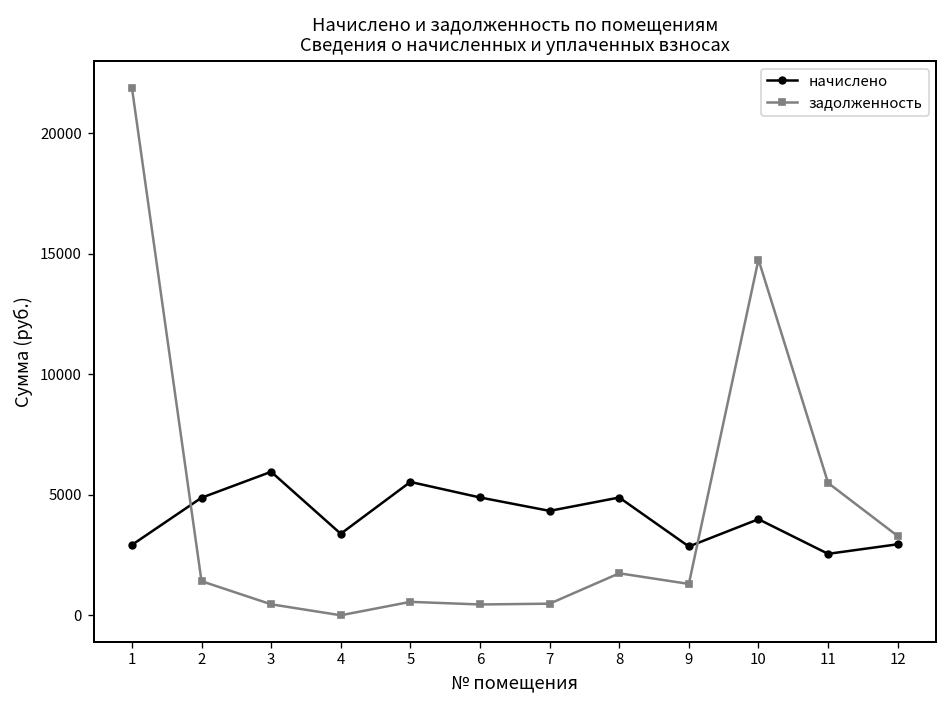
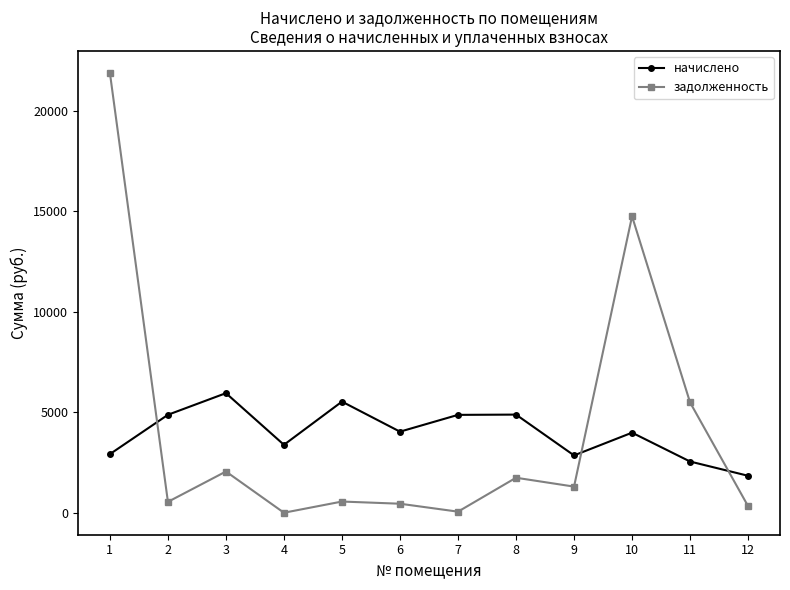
задолженность, 2: 1400 -> 500
задолженность, 3: 500 -> 2100
начислено, 6: 4900 -> 4000
начислено, 7: 4300 -> 4900
задолженность, 7: 500 -> 100
начислено, 12: 2900 -> 1800
задолженность, 12: 3300 -> 300
